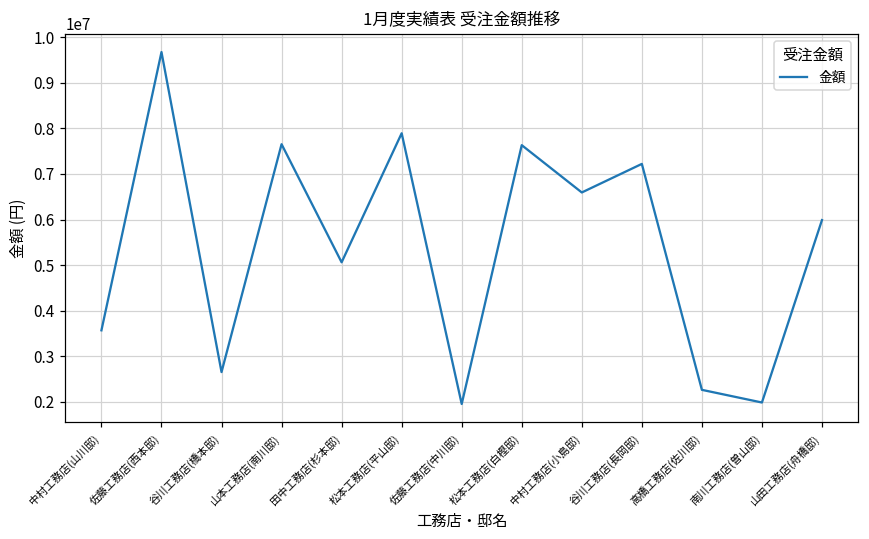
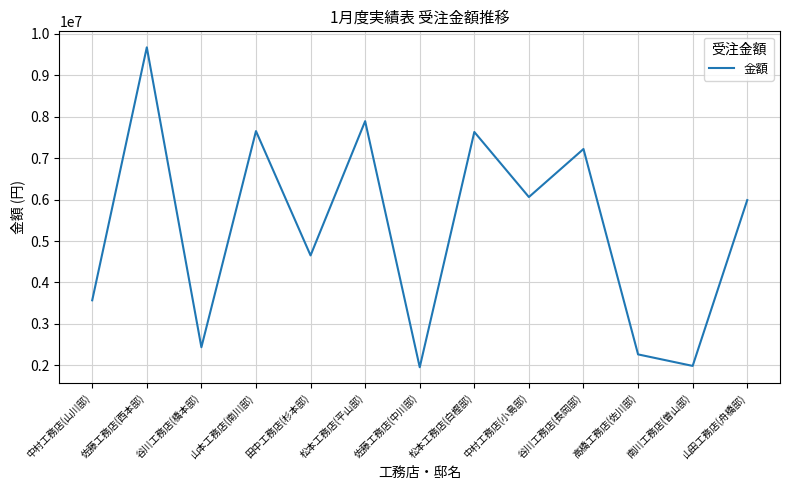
谷川工務店(橋本邸): 2700000 -> 2400000
田中工務店(杉本邸): 5100000 -> 4700000
中村工務店(小島邸): 6600000 -> 6100000
